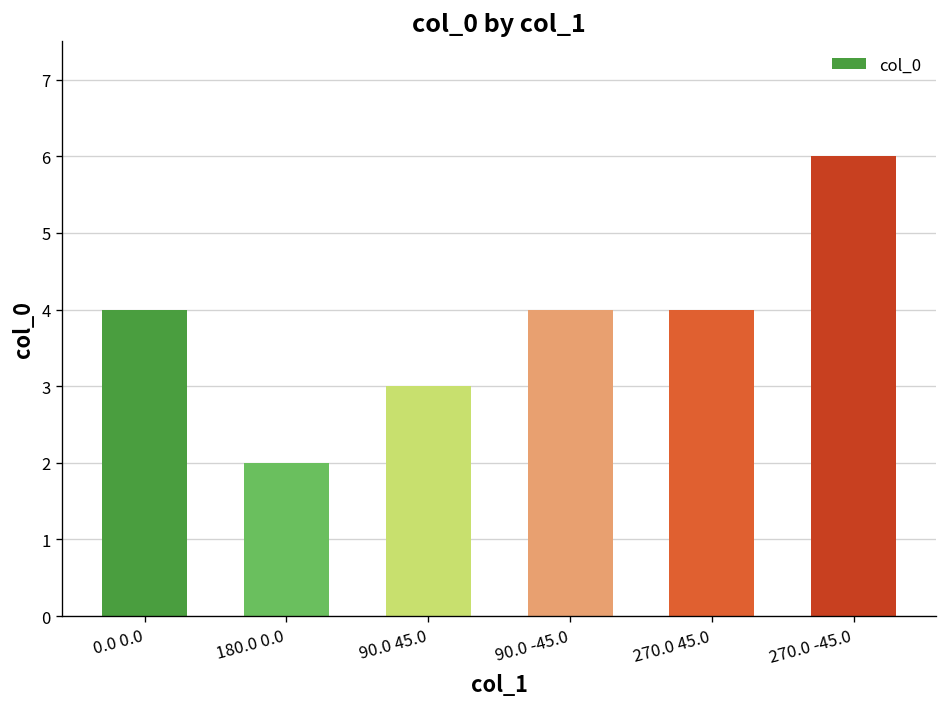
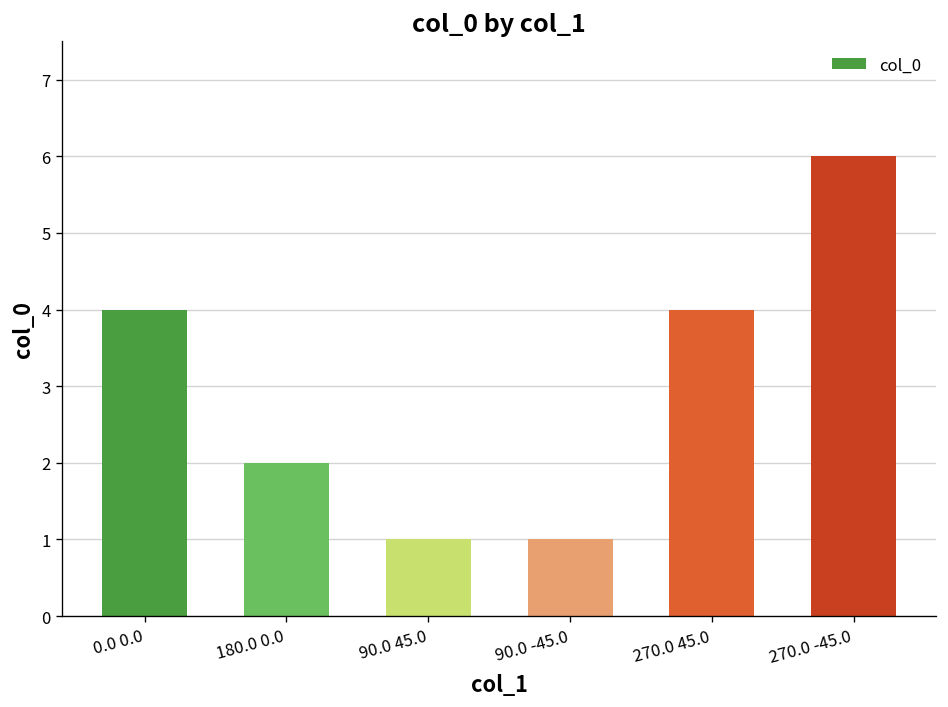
90.0 45.0: 3 -> 1
90.0 -45.0: 4 -> 1
